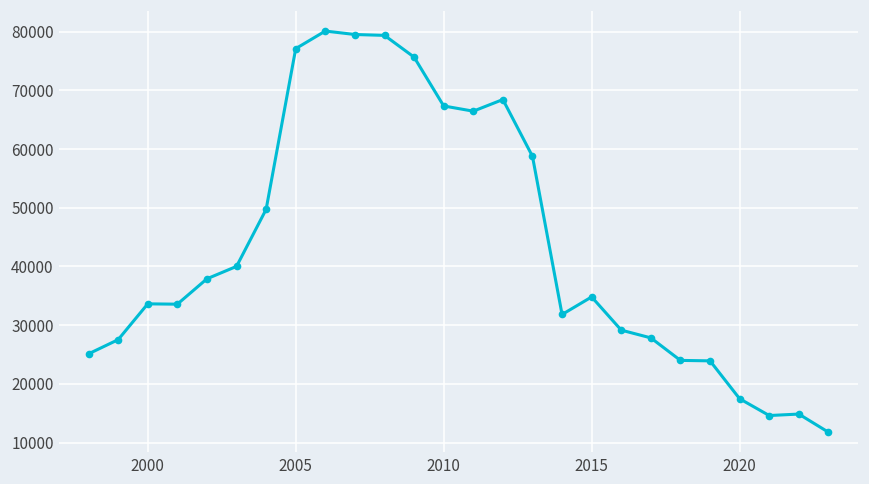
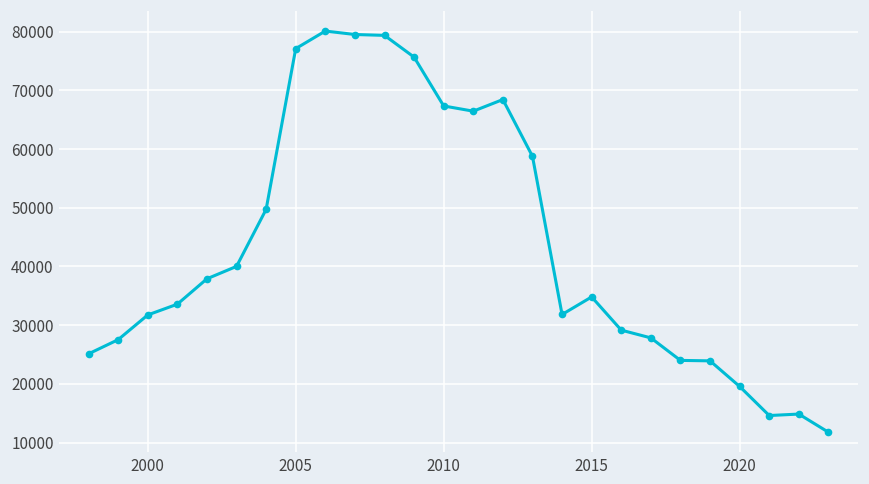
2000: 34000 -> 32000
2020: 17000 -> 20000
